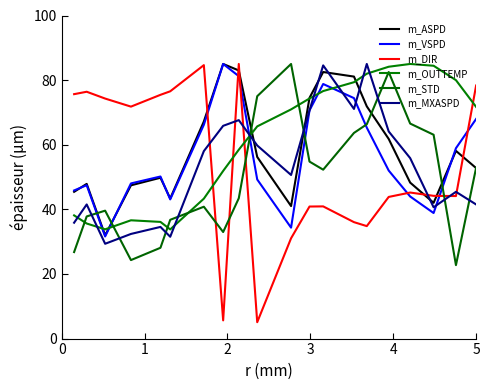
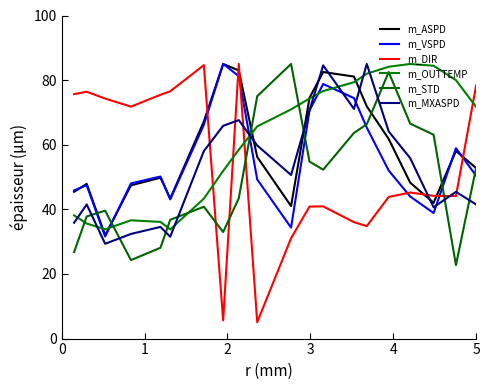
m_VSPD, 5: 68 -> 50
